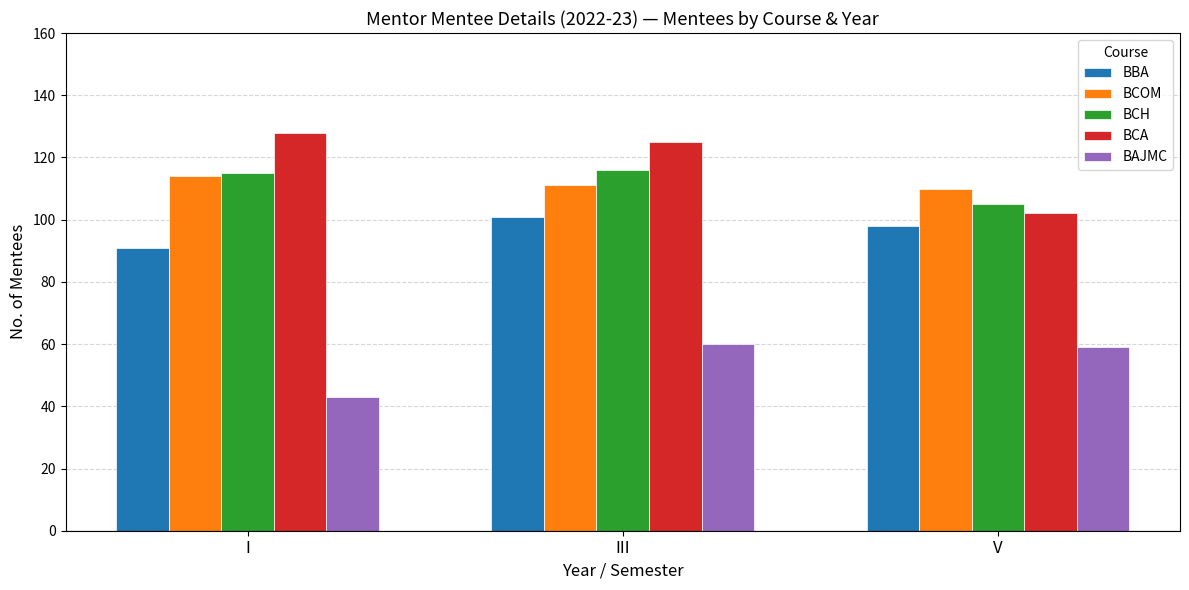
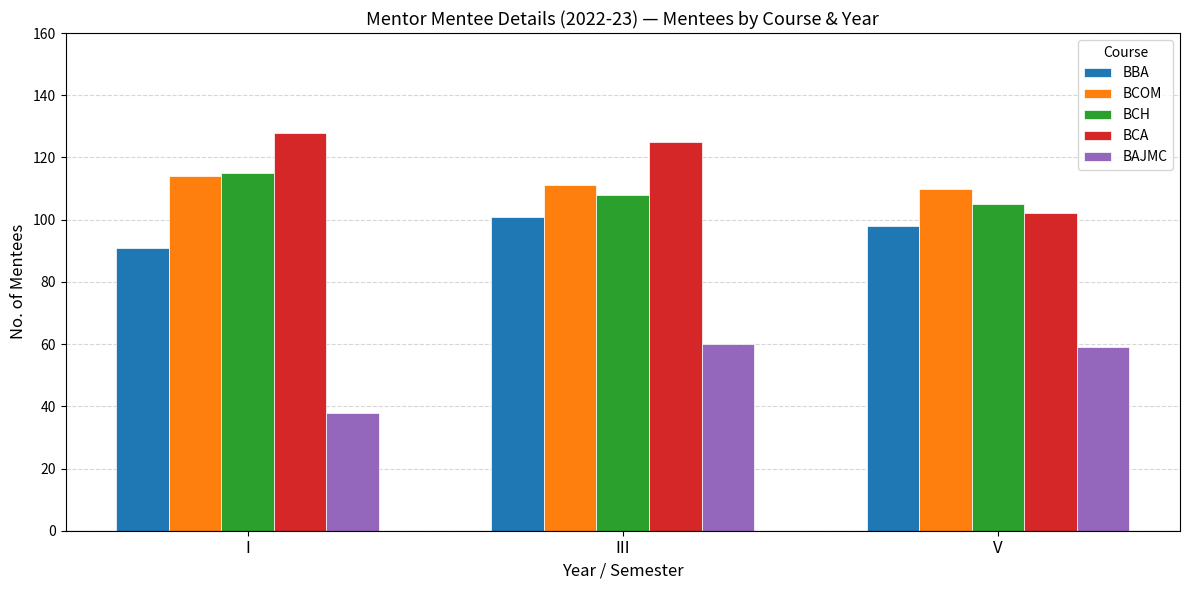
BAJMC, I: 43 -> 38
BCH, III: 116 -> 108
